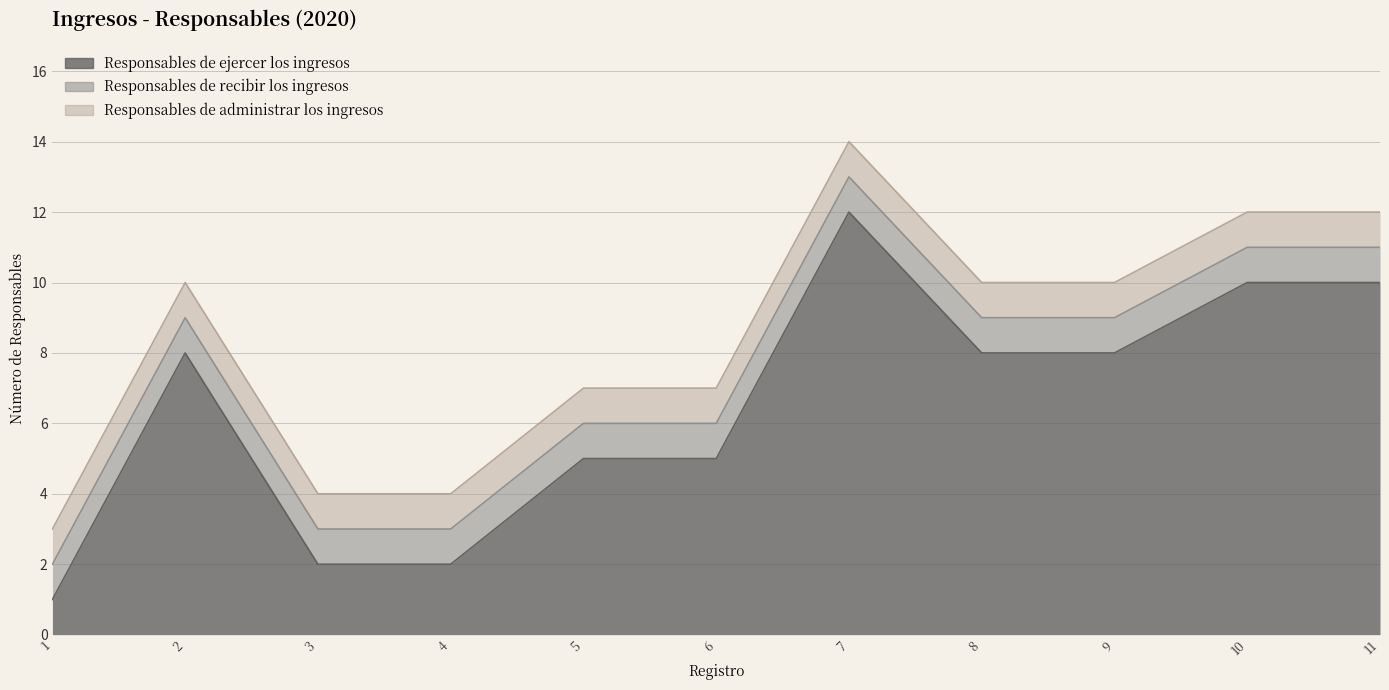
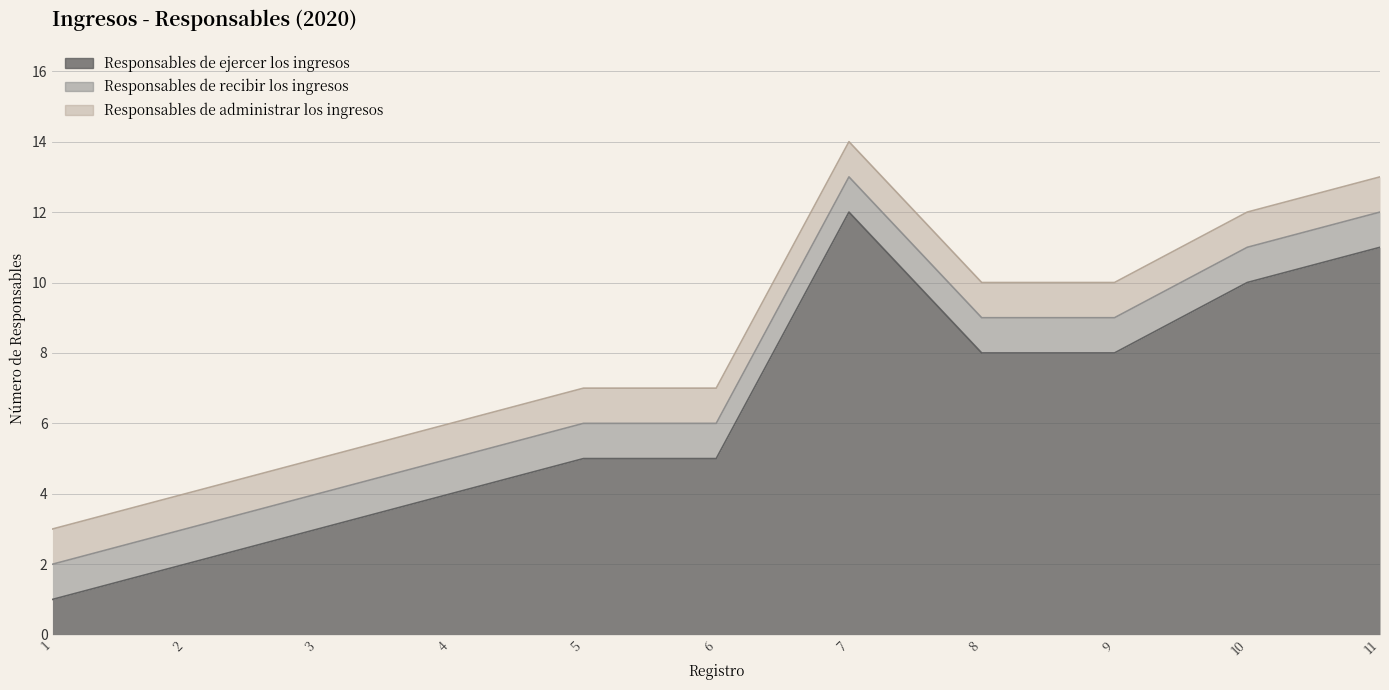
Responsables de ejercer los ingresos, 2: 8 -> 2
Responsables de ejercer los ingresos, 3: 2 -> 3
Responsables de ejercer los ingresos, 4: 2 -> 4
Responsables de ejercer los ingresos, 11: 10 -> 11
